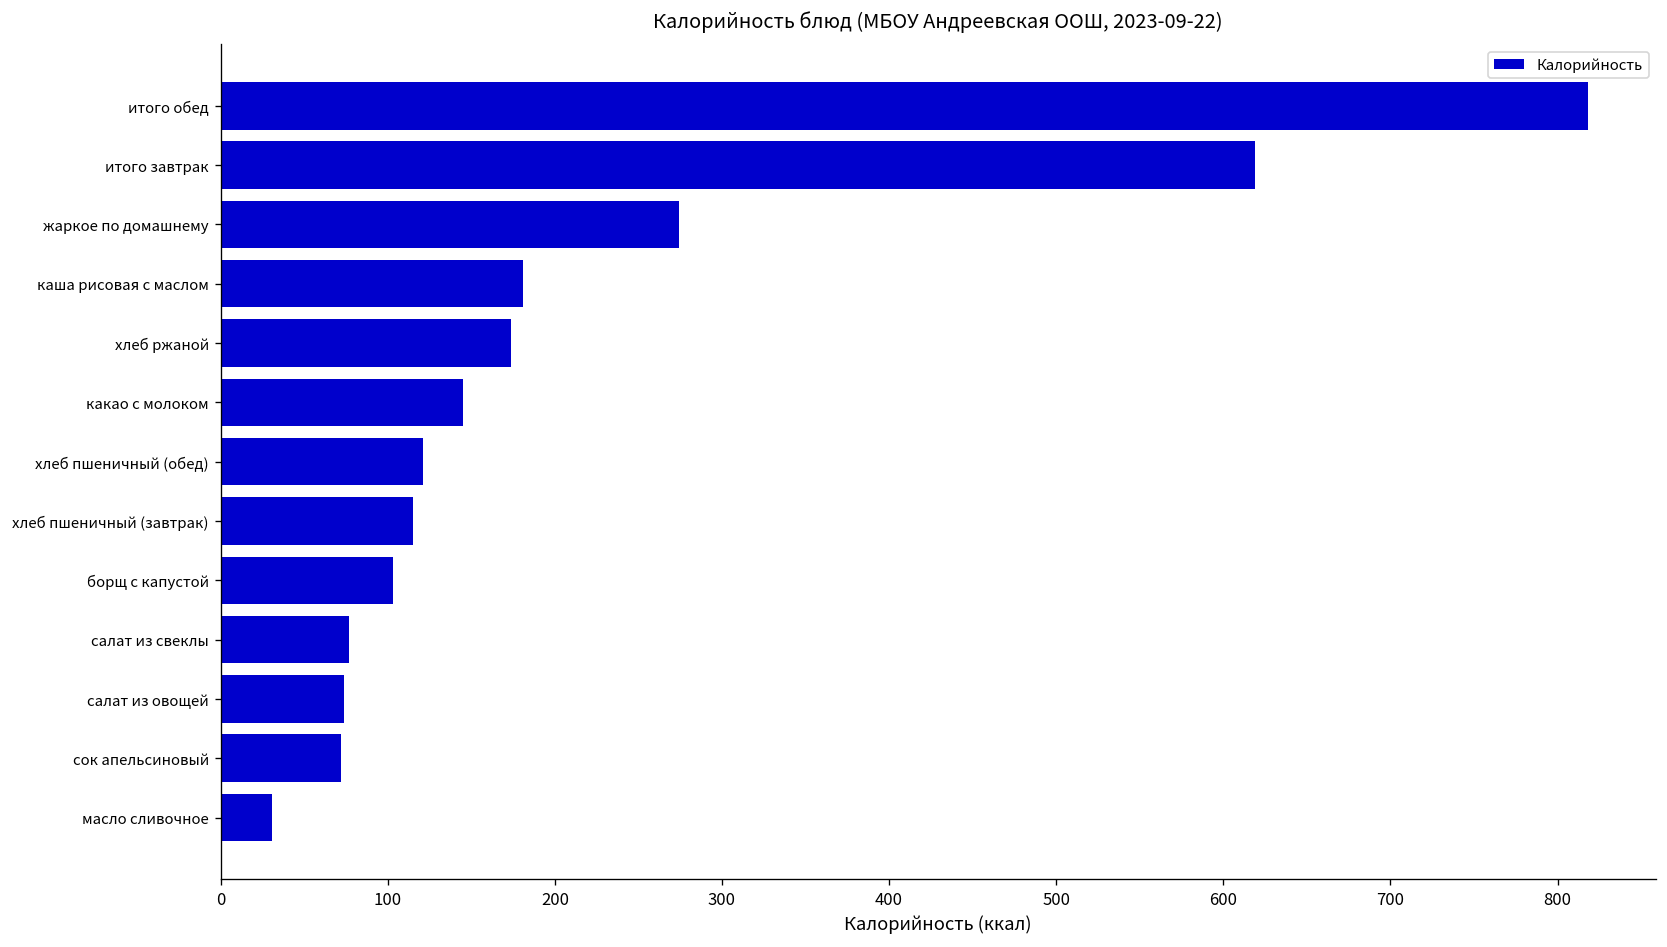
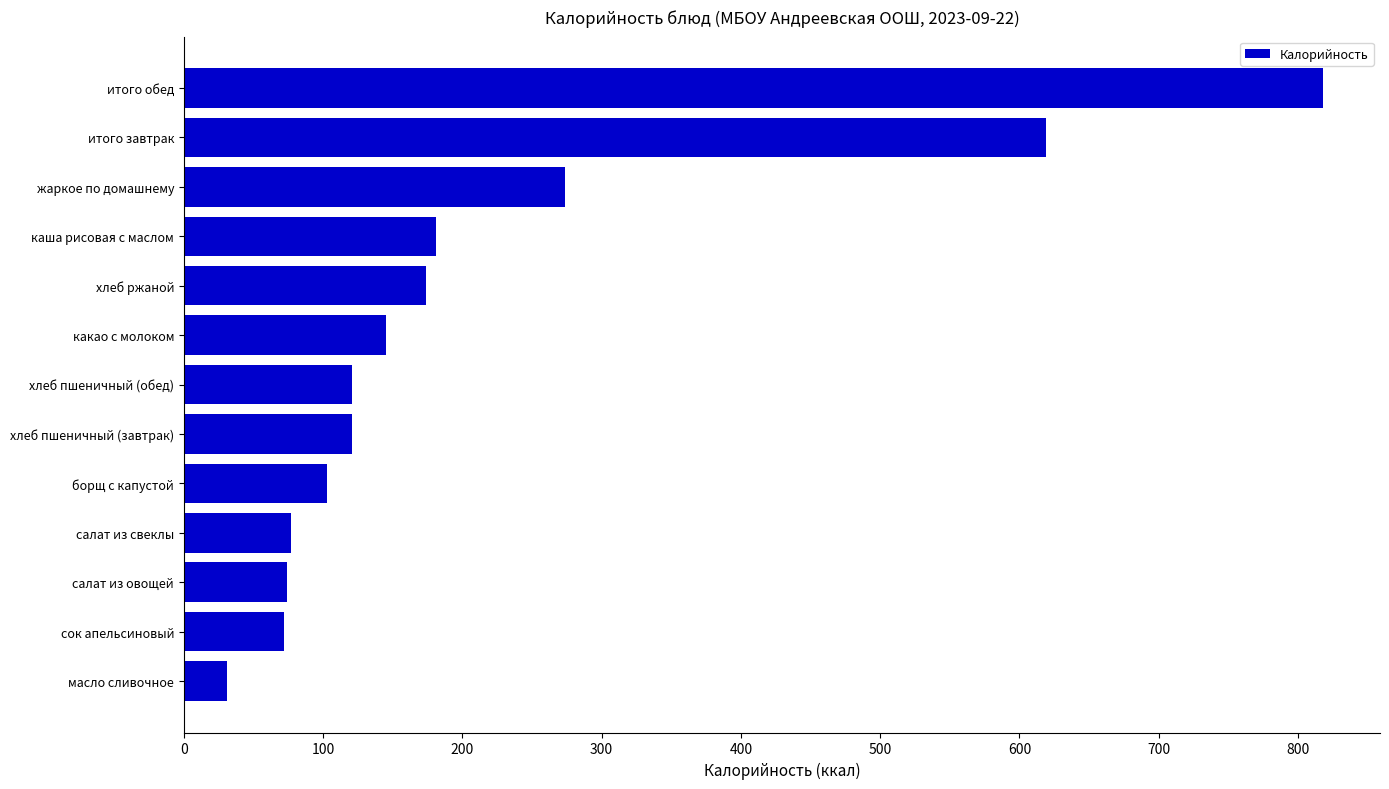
хлеб пшеничный (завтрак): 115 -> 121
